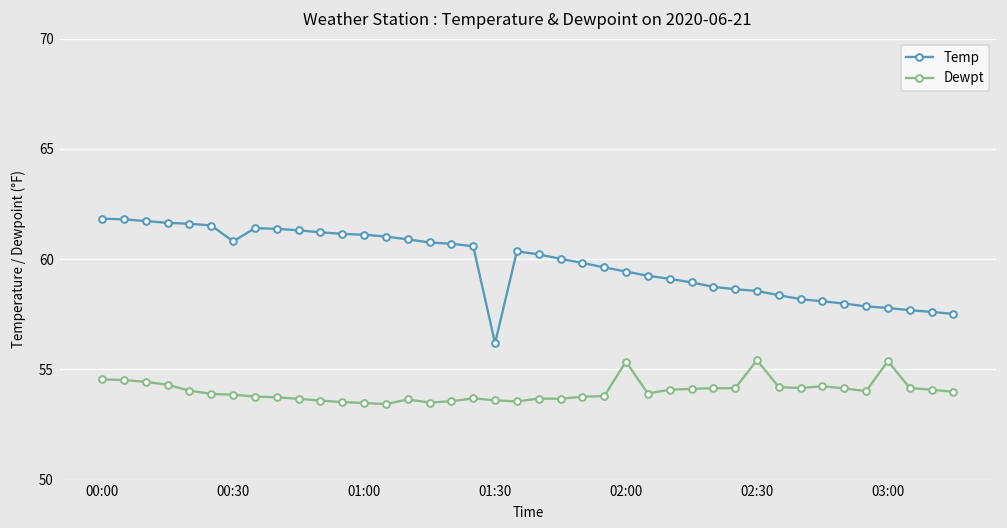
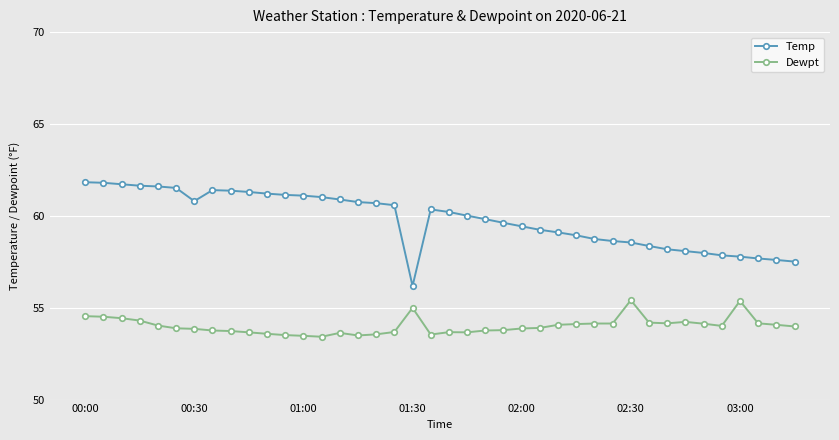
Dewpt, 01:30: 53.6 -> 55.0
Dewpt, 02:00: 55.4 -> 53.9
